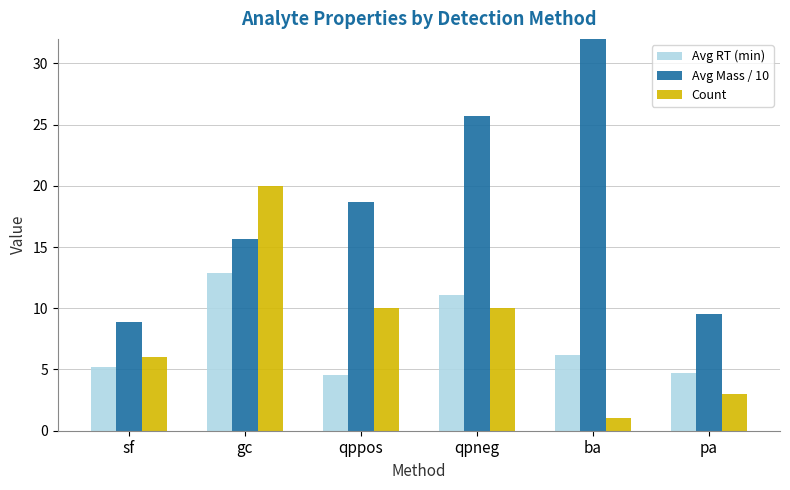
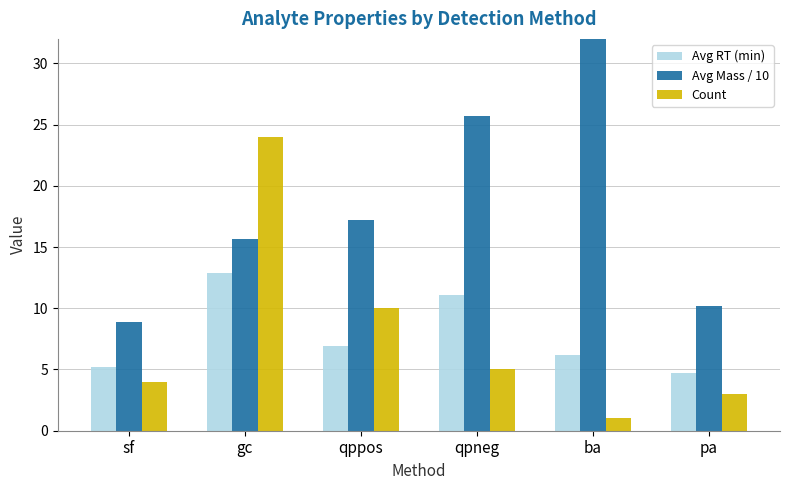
Count, sf: 6 -> 4
Count, gc: 20 -> 24
Avg RT (min), qppos: 4.5 -> 6.9
Avg Mass / 10, qppos: 18.7 -> 17.2
Count, qpneg: 10 -> 5
Avg Mass / 10, pa: 9.5 -> 10.2
